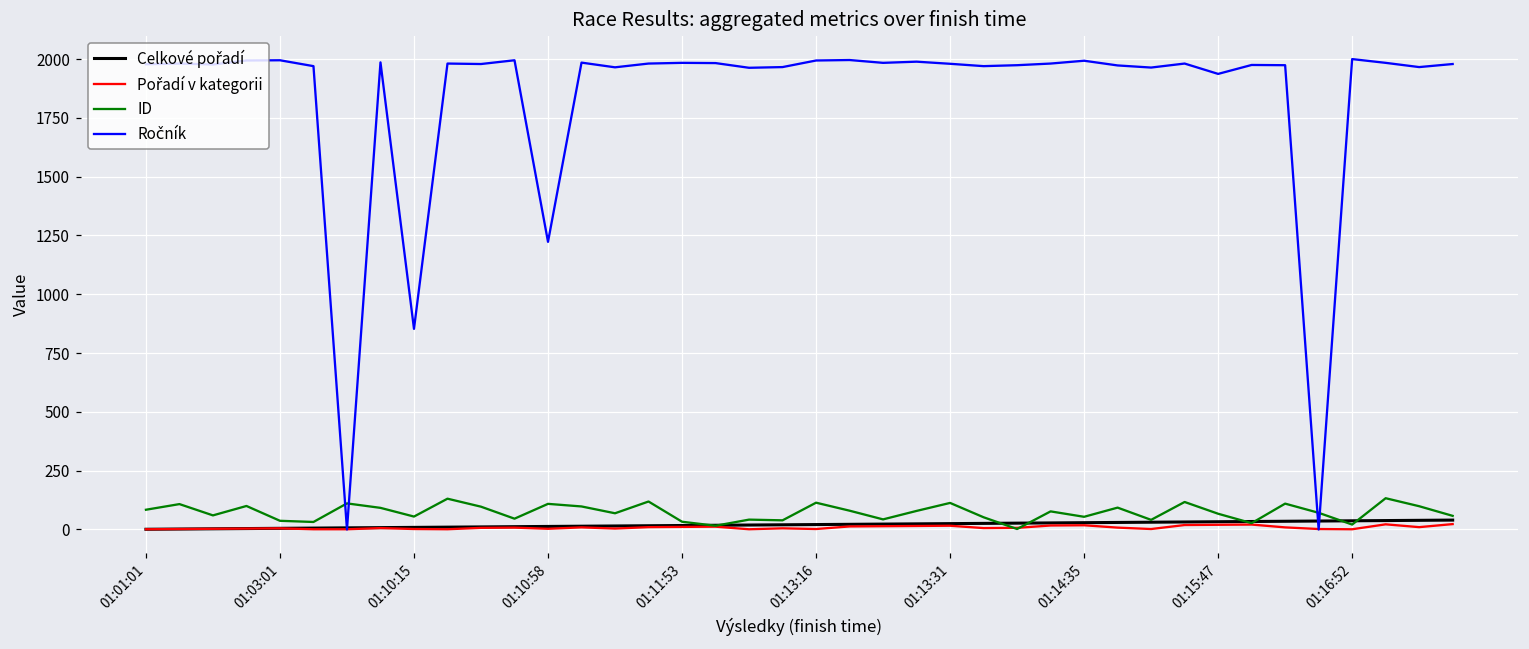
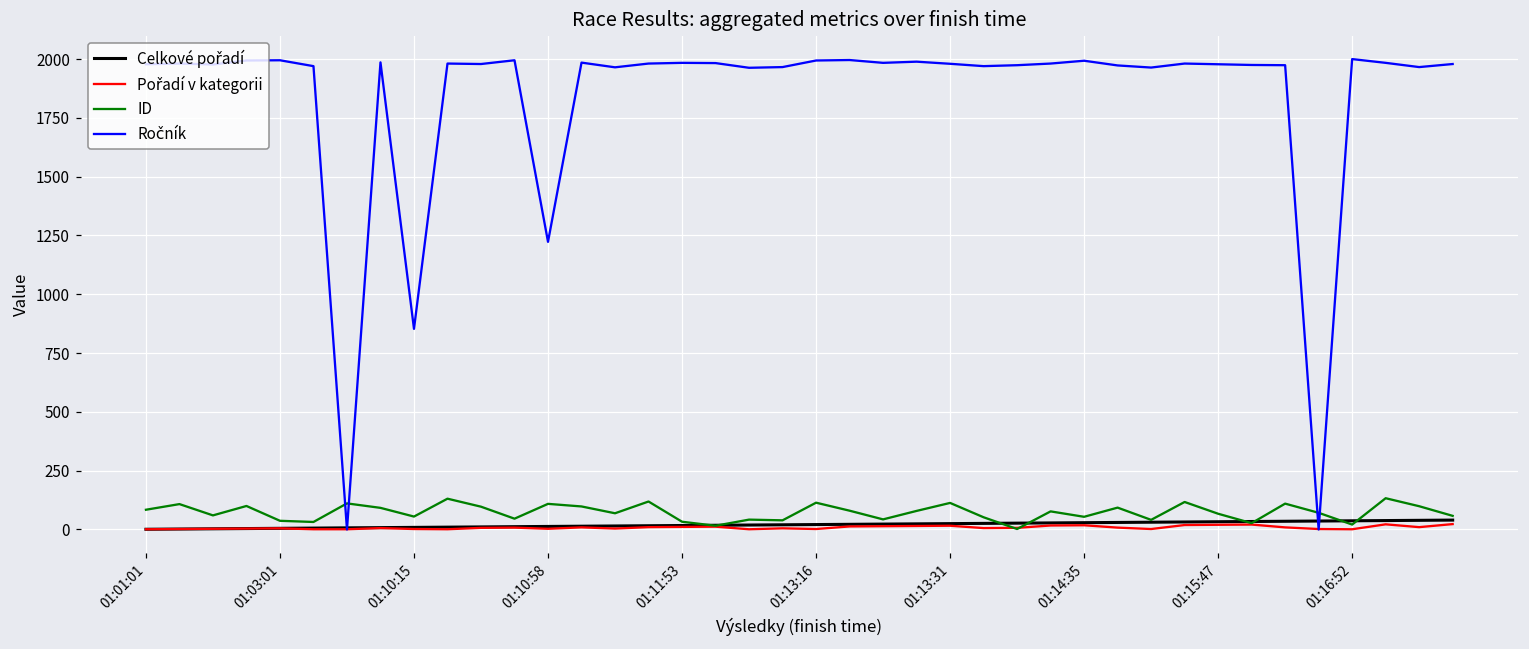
Ročník, 01:15:47: 1940 -> 1980
